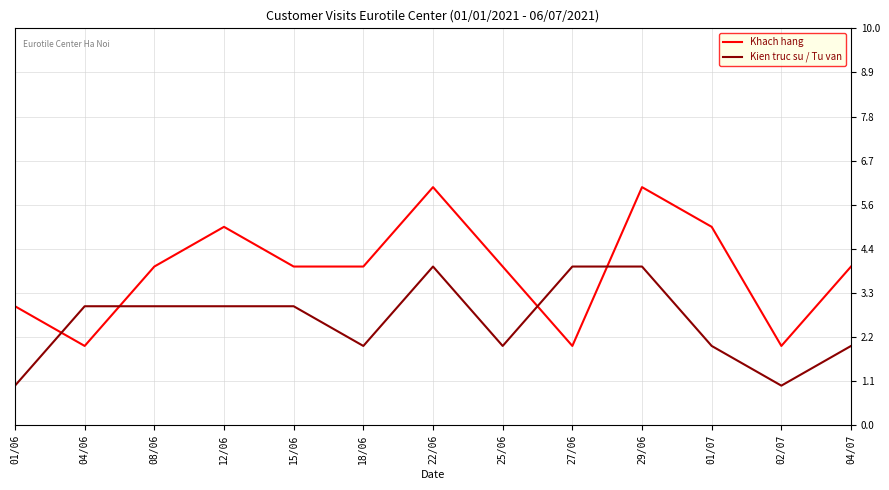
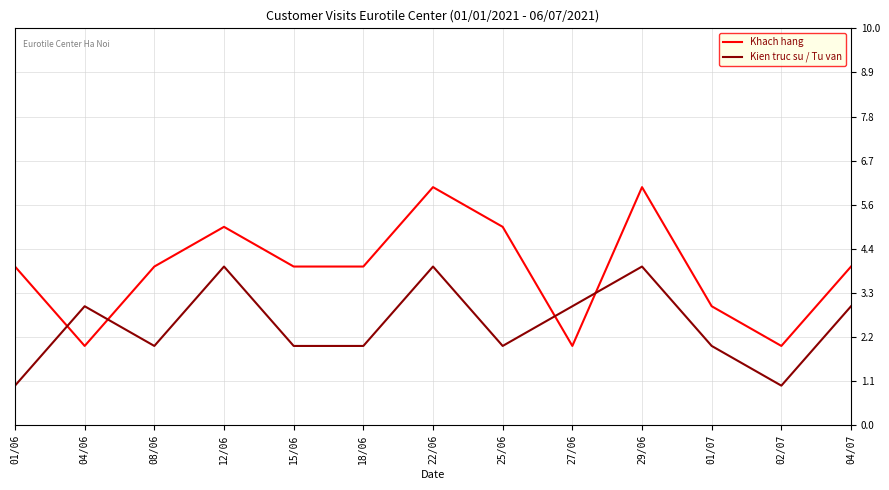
Khach hang, 01/06: 3 -> 4
Kien truc su / Tu van, 08/06: 3 -> 2
Kien truc su / Tu van, 12/06: 3 -> 4
Kien truc su / Tu van, 15/06: 3 -> 2
Khach hang, 25/06: 4 -> 5
Kien truc su / Tu van, 27/06: 4 -> 3
Khach hang, 01/07: 5 -> 3
Kien truc su / Tu van, 04/07: 2 -> 3
